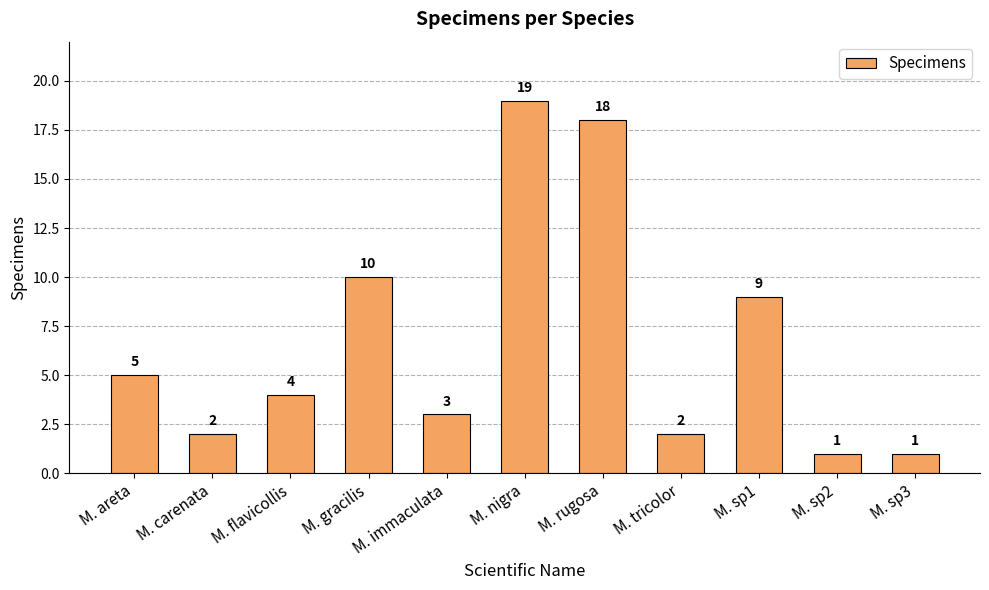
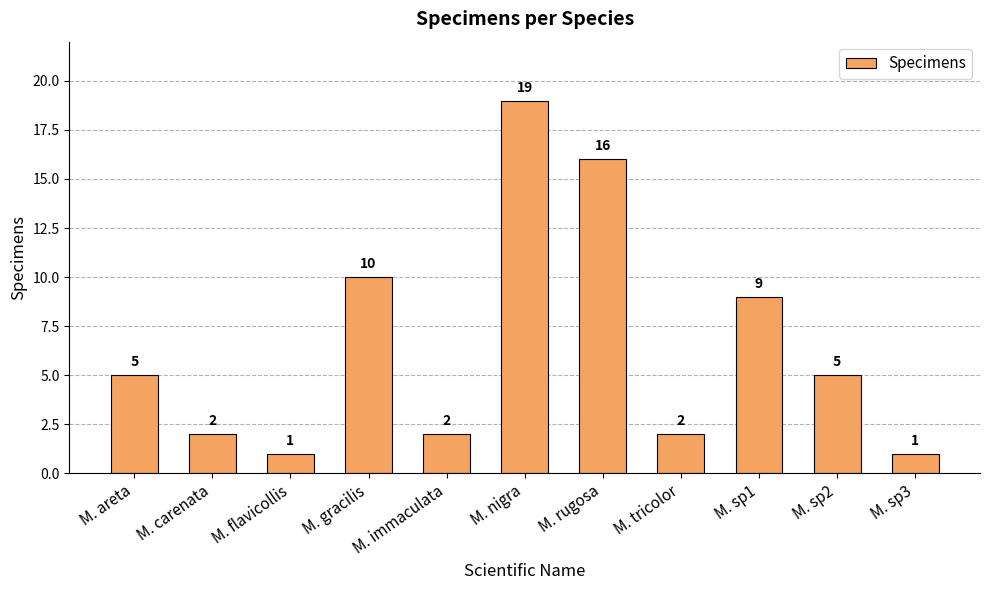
M. flavicollis: 4 -> 1
M. immaculata: 3 -> 2
M. rugosa: 18 -> 16
M. sp2: 1 -> 5
